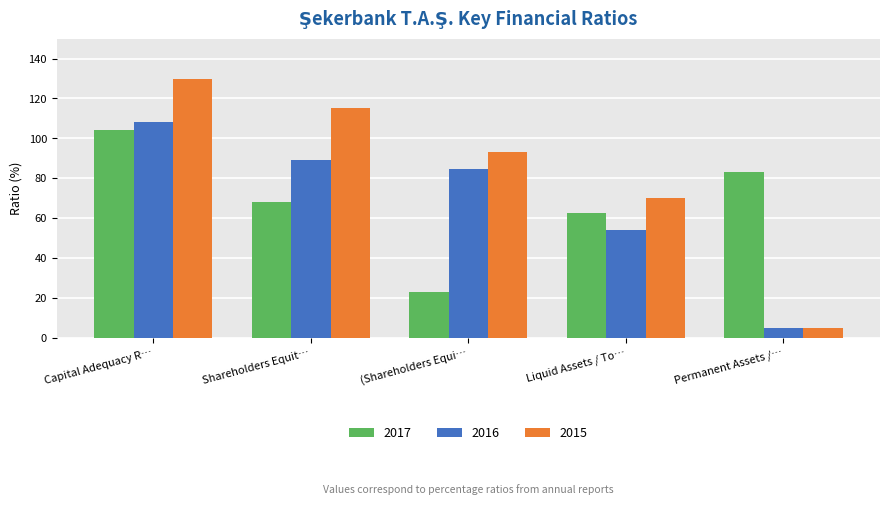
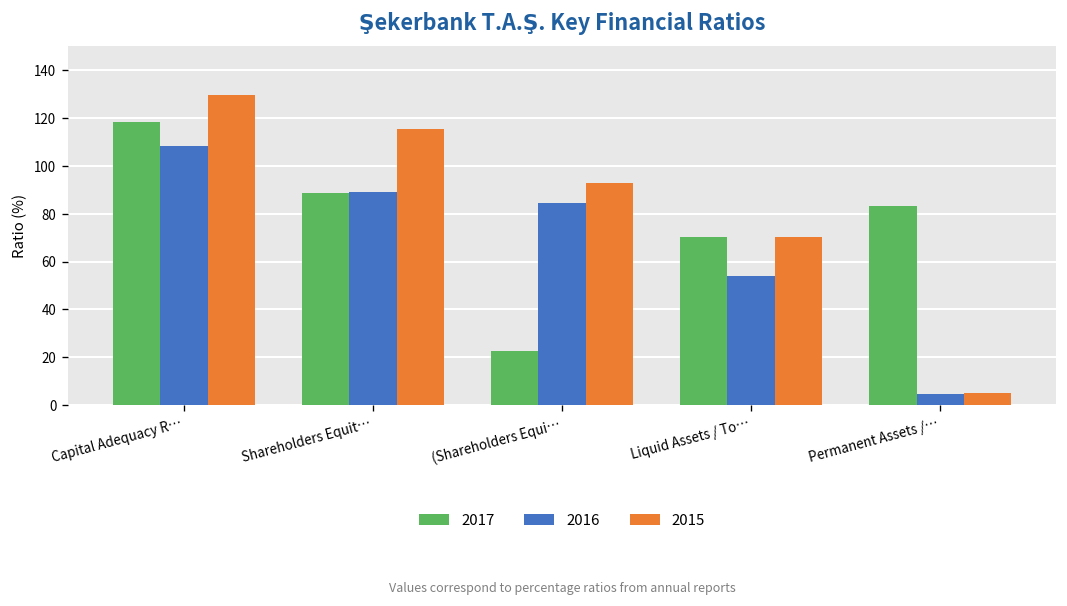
2017, Capital Adequacy R…: 104 -> 119
2017, Shareholders Equit…: 68 -> 89
2017, Liquid Assets / To…: 62 -> 70
